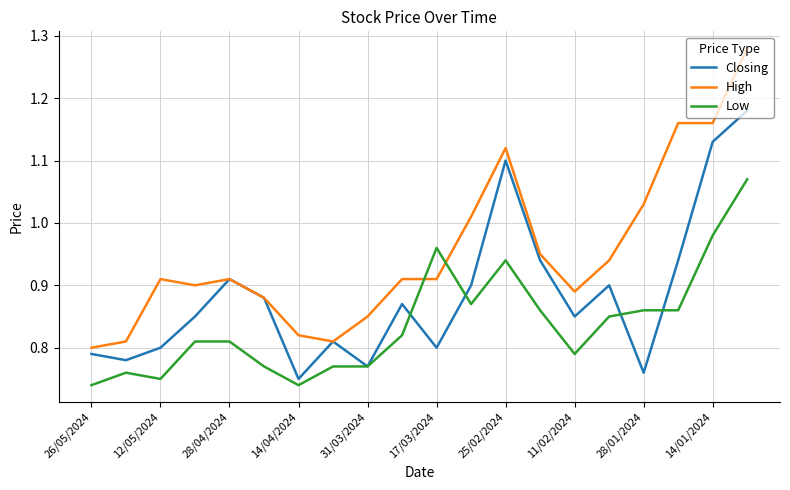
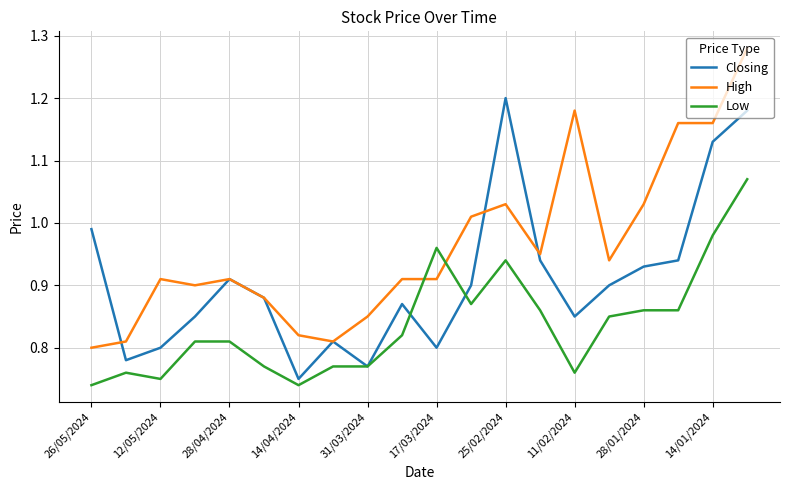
Closing, 26/05/2024: 0.79 -> 0.99
Closing, 25/02/2024: 1.1 -> 1.2
High, 25/02/2024: 1.12 -> 1.03
High, 11/02/2024: 0.89 -> 1.18
Low, 11/02/2024: 0.79 -> 0.76
Closing, 28/01/2024: 0.76 -> 0.93
